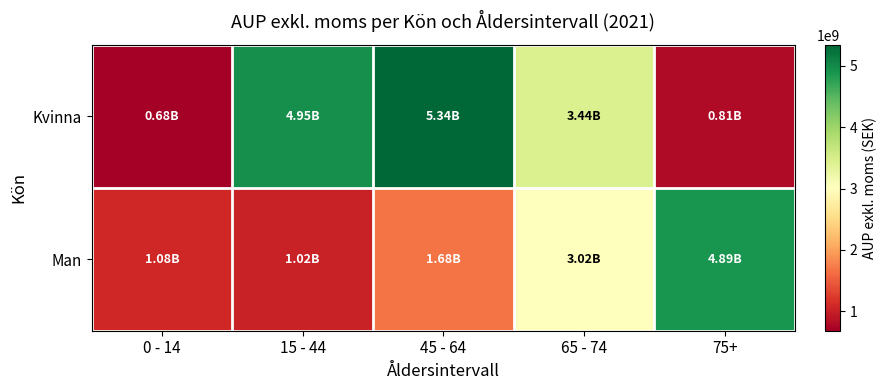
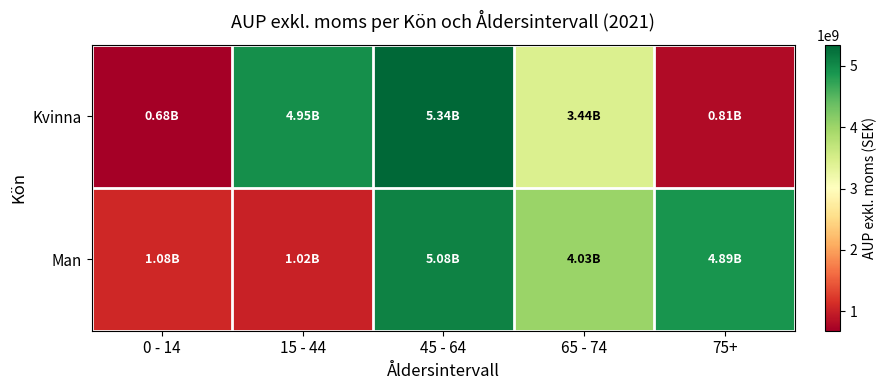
Man, 45 - 64: 1.68B -> 5.08B
Man, 65 - 74: 3.02B -> 4.03B
